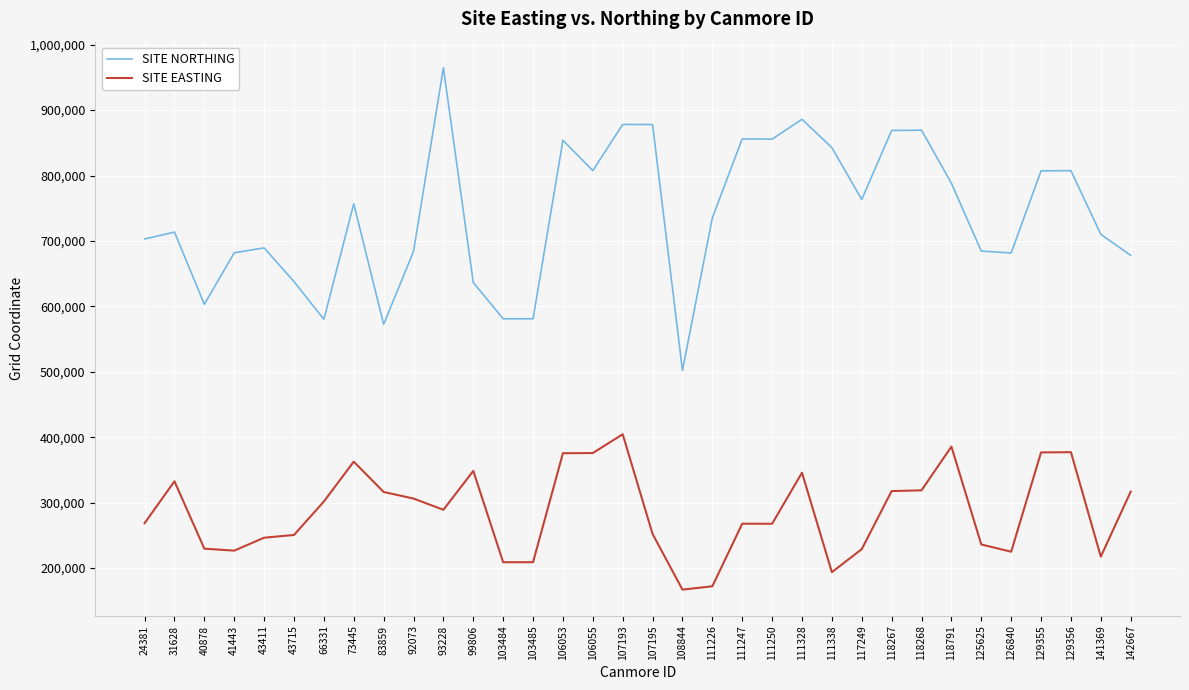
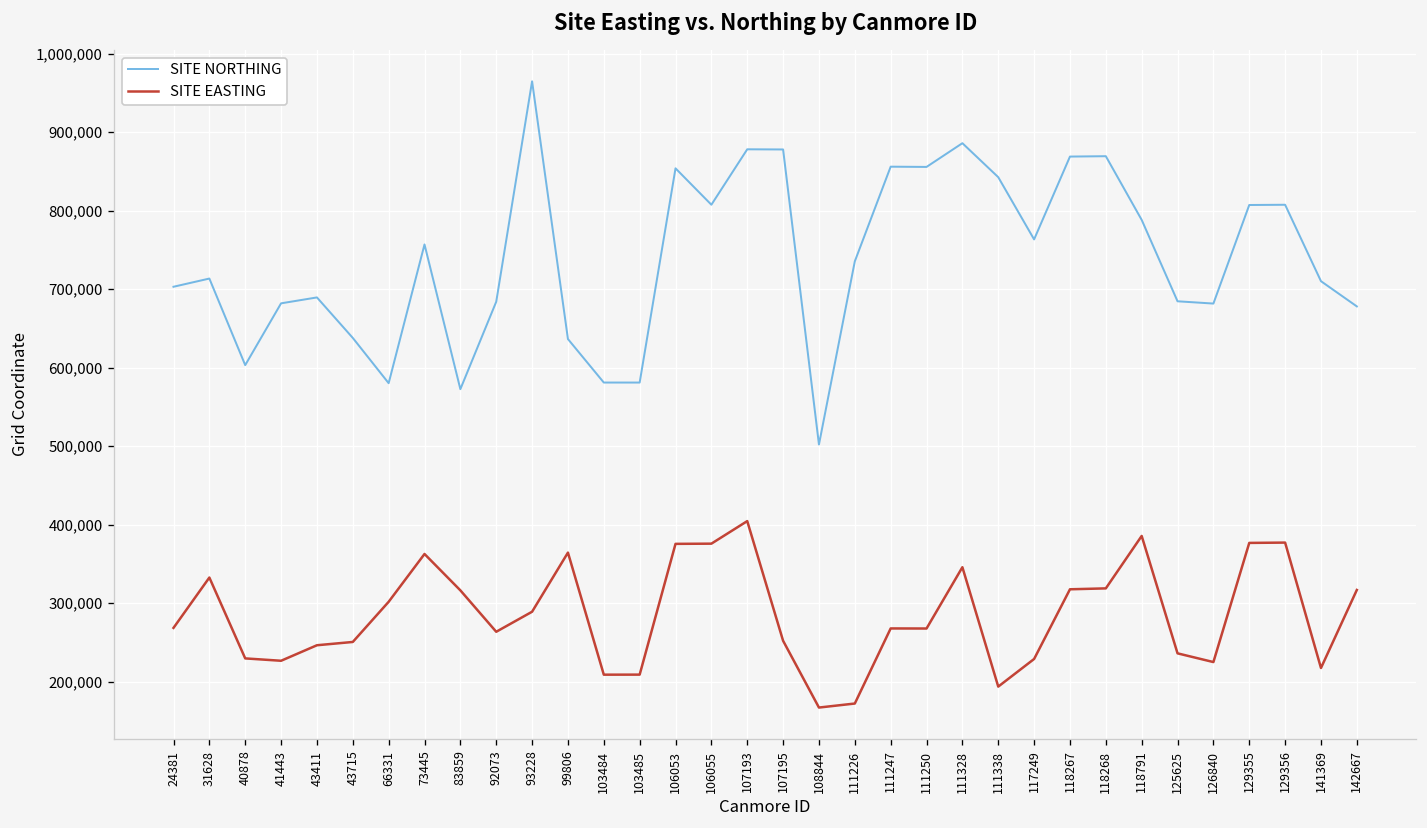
SITE EASTING, 92073: 310,000 -> 260,000
SITE EASTING, 99806: 350,000 -> 360,000
